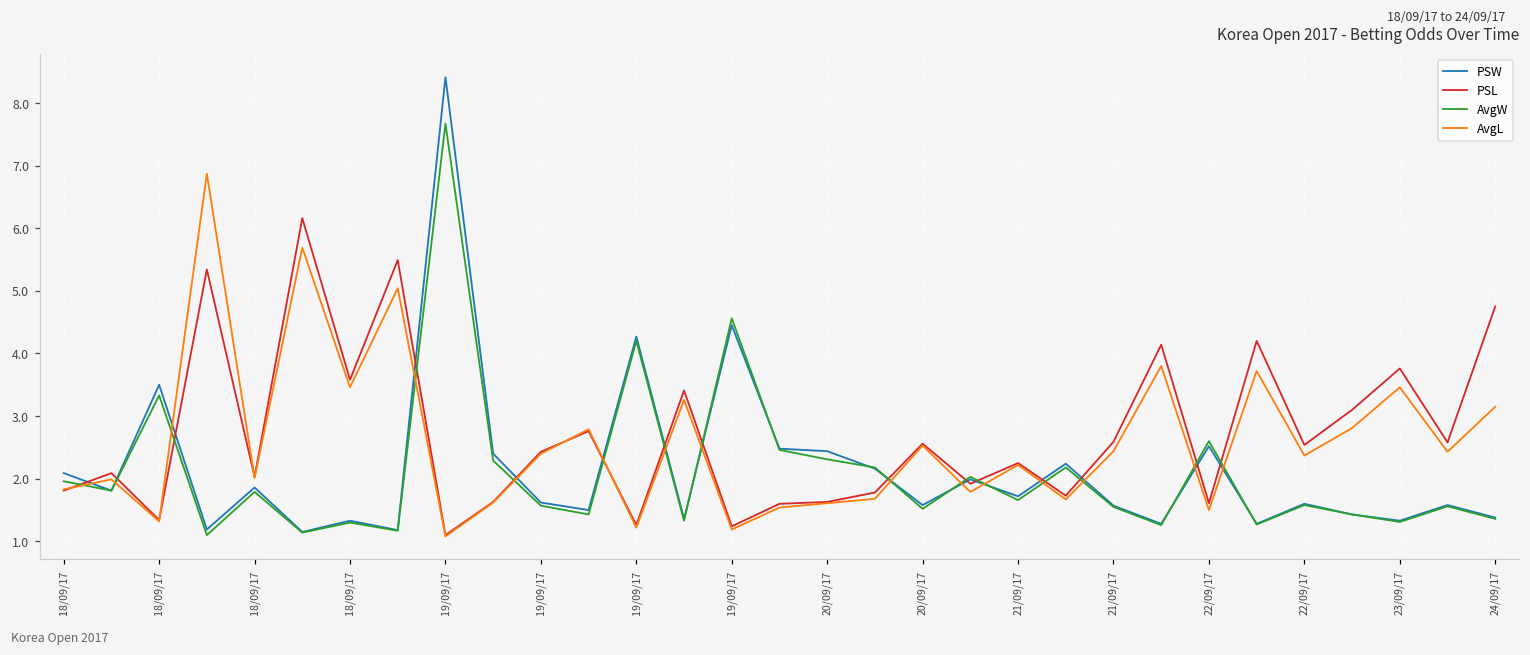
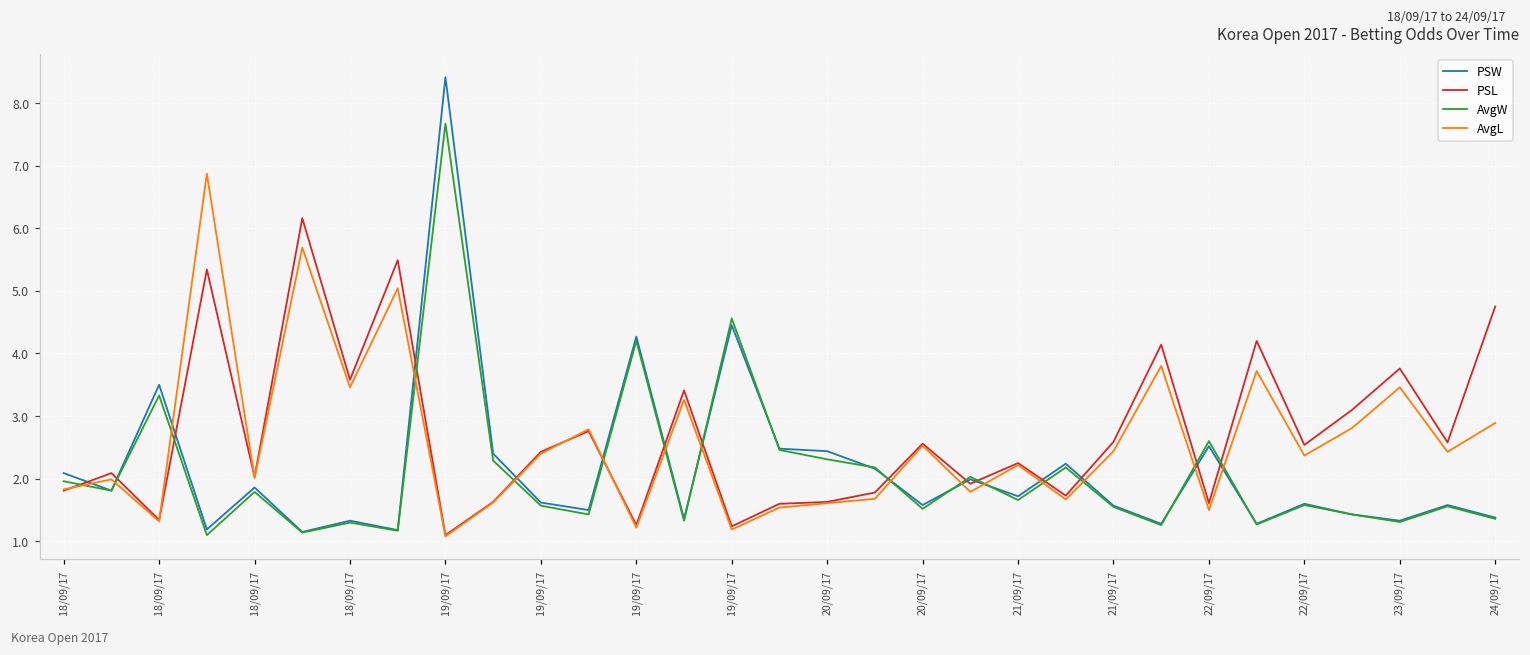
AvgL, 24/09/17: 3.2 -> 2.9
